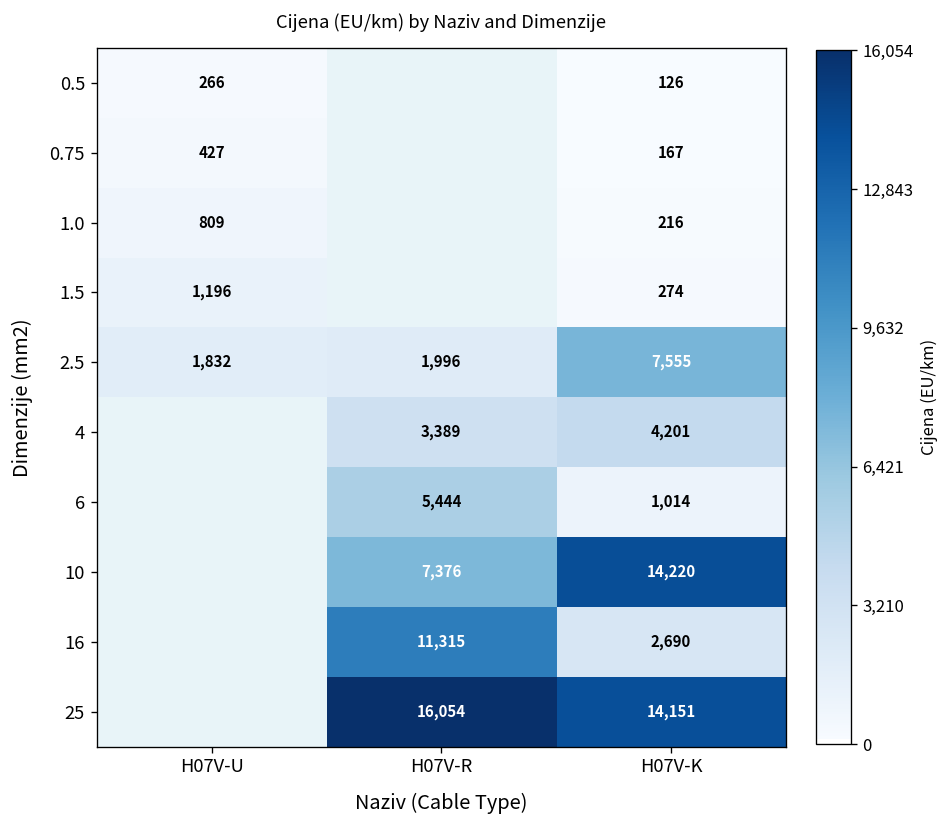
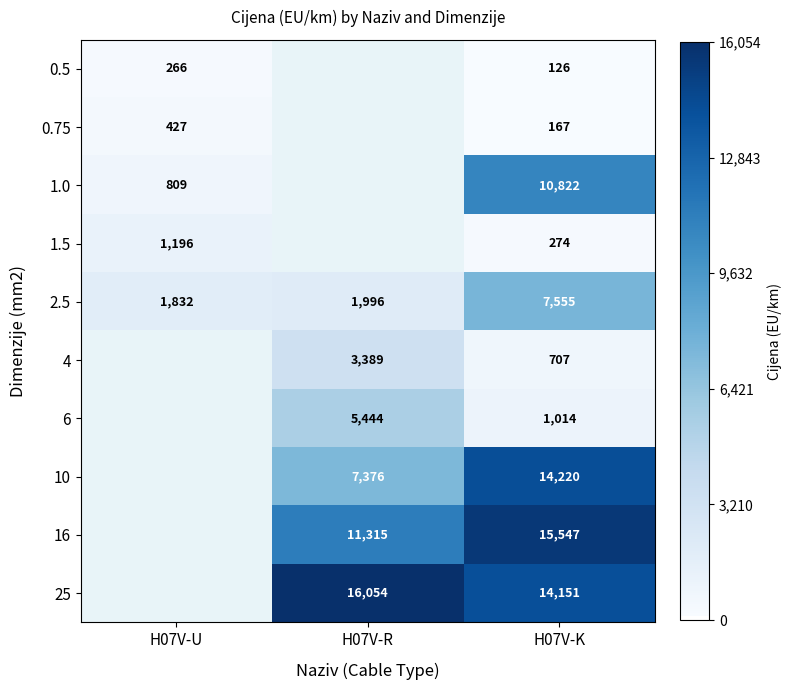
1.0, H07V-K: 216 -> 10,822
4, H07V-K: 4,201 -> 707
16, H07V-K: 2,690 -> 15,547
